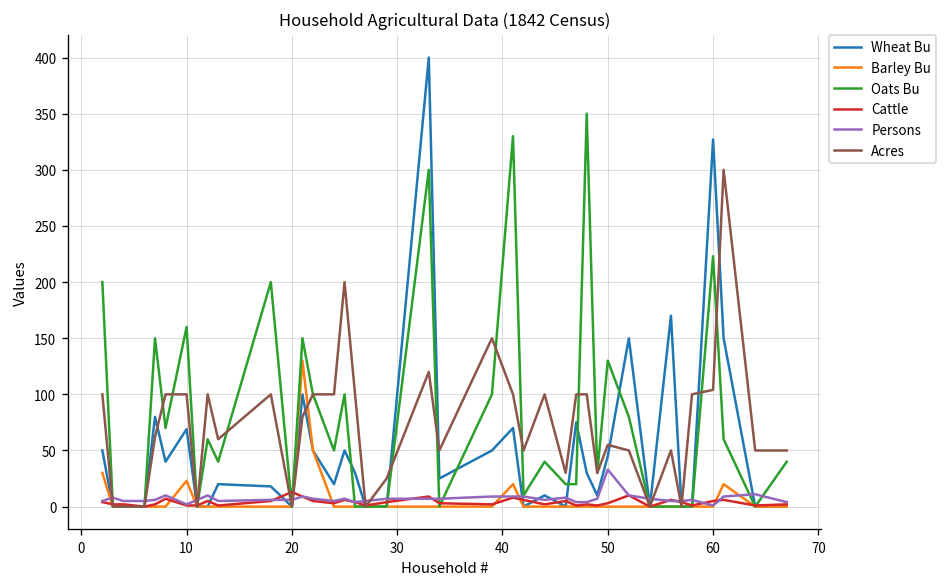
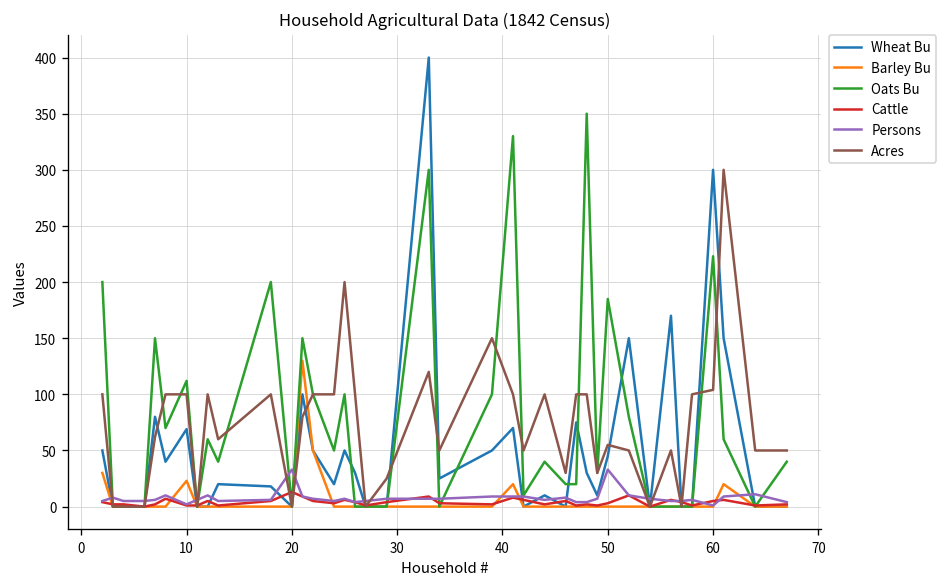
Oats Bu, 10: 160 -> 110
Persons, 20: 10 -> 30
Oats Bu, 50: 130 -> 190
Wheat Bu, 60: 330 -> 300
